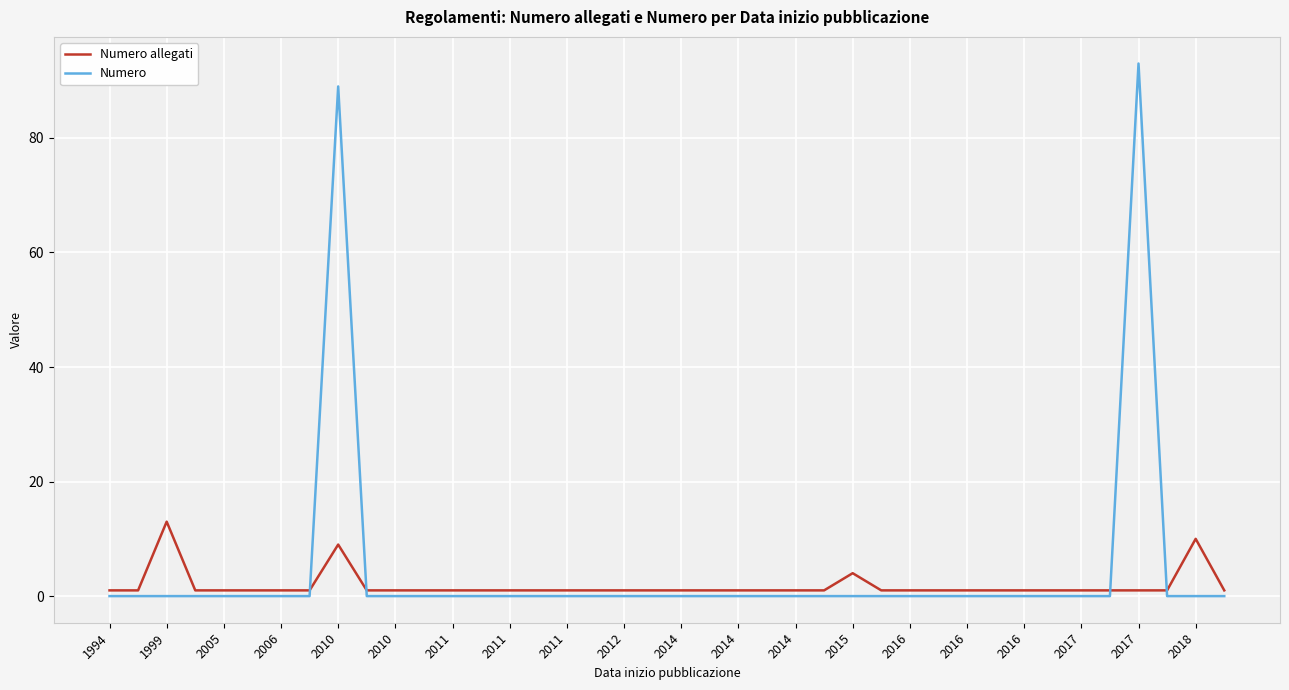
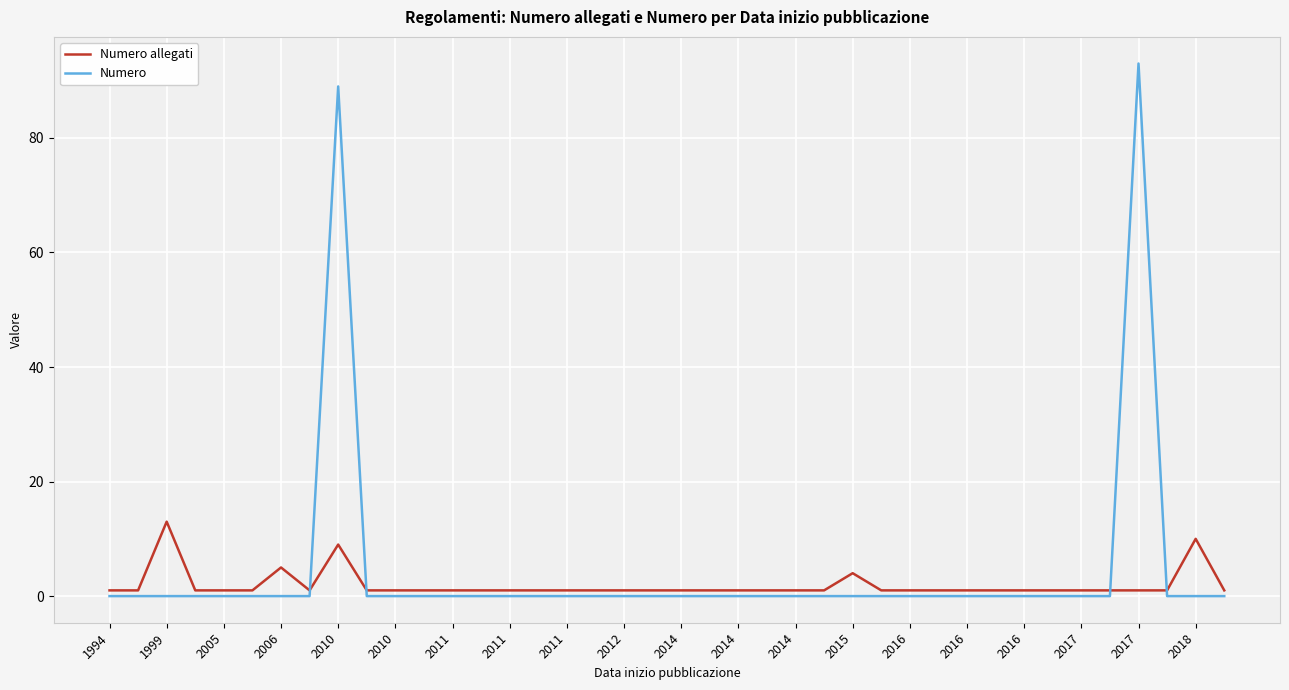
Numero allegati, 2006: 1 -> 5
